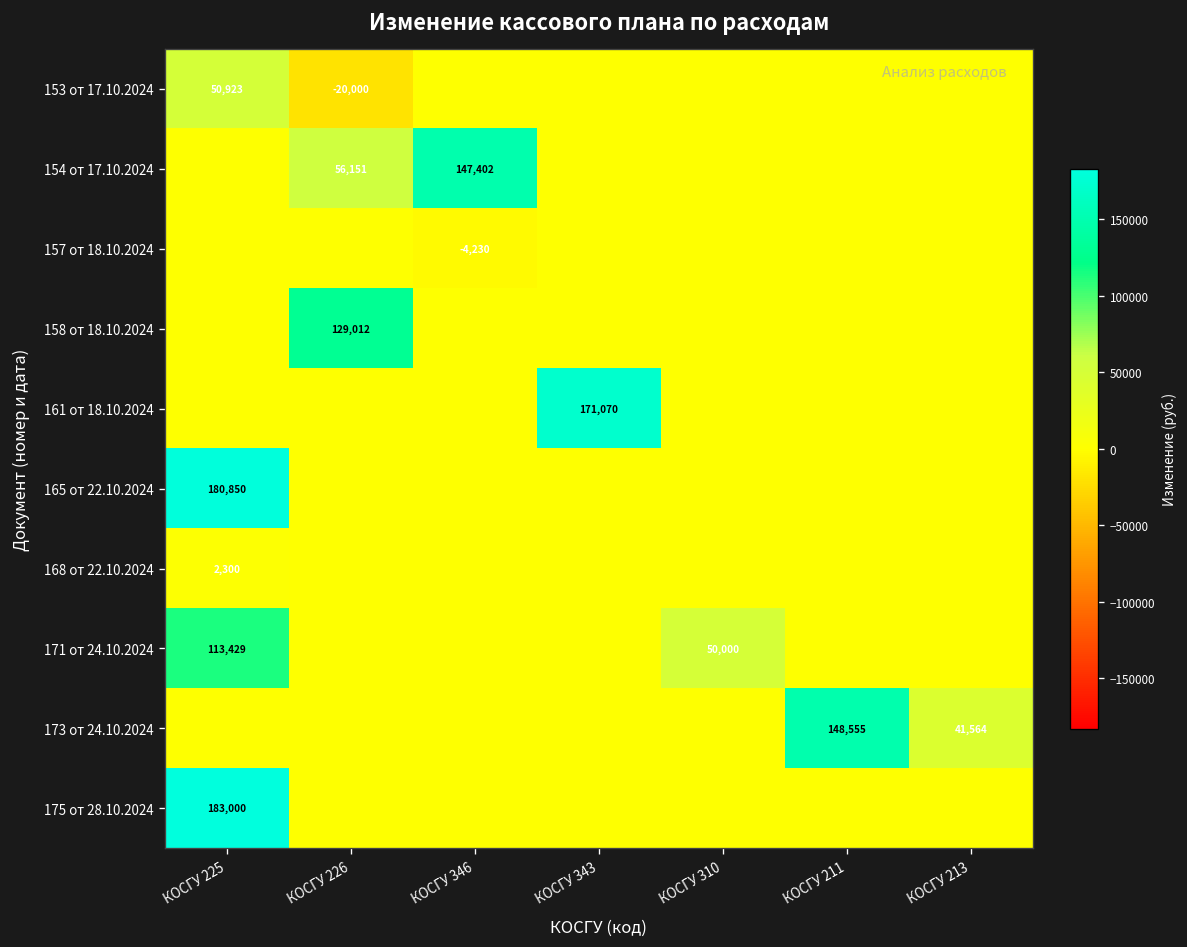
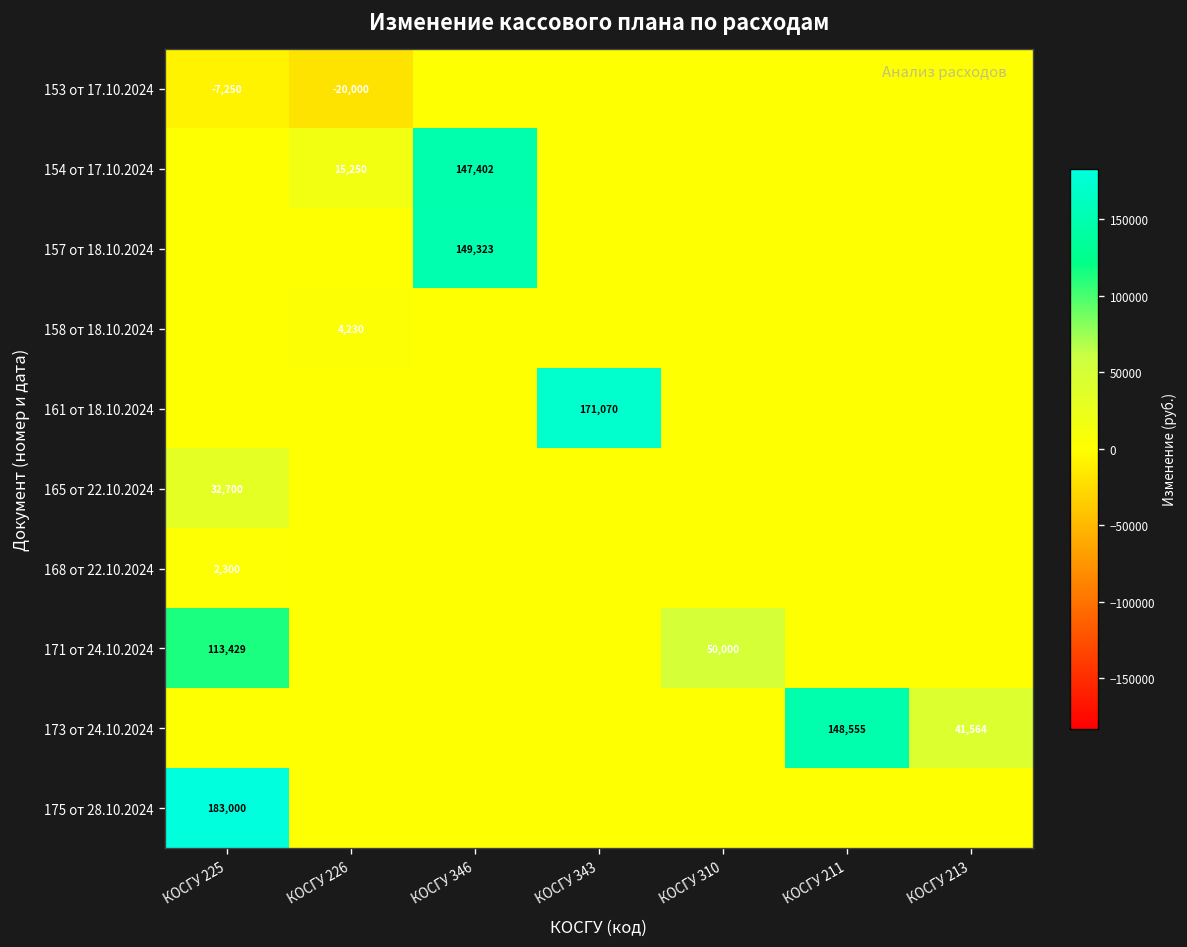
153 от 17.10.2024, КОСГУ 225: 50,923 -> -7,250
154 от 17.10.2024, КОСГУ 226: 56,151 -> 15,250
157 от 18.10.2024, КОСГУ 346: -4,230 -> 149,323
158 от 18.10.2024, КОСГУ 226: 129,012 -> 4,230
165 от 22.10.2024, КОСГУ 225: 180,850 -> 32,700
